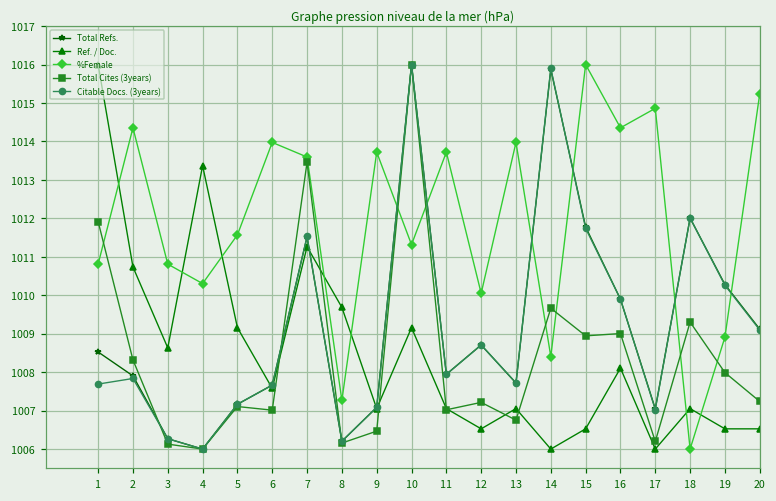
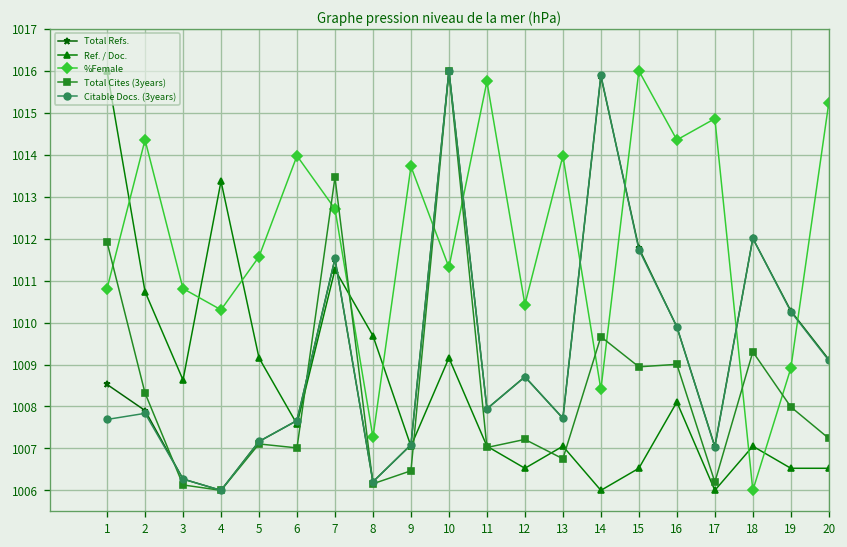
%Female, 7: 1013.6 -> 1012.7
%Female, 11: 1013.7 -> 1015.7
%Female, 12: 1010.1 -> 1010.4
